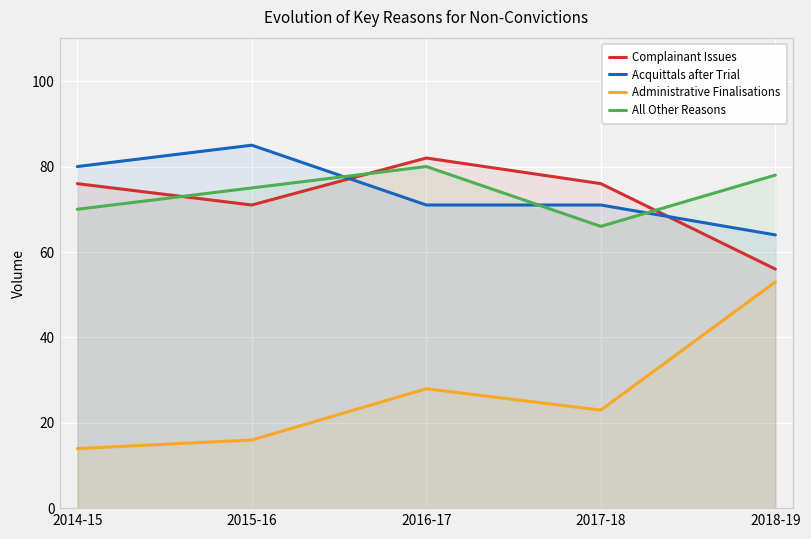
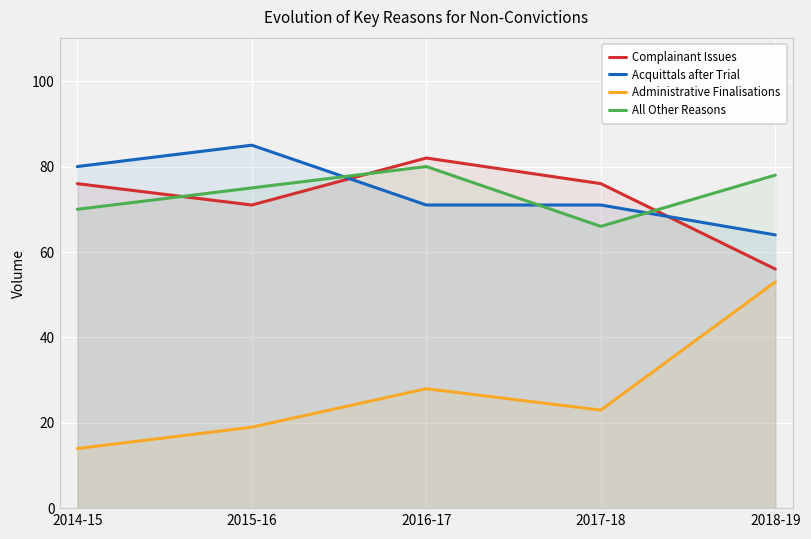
Administrative Finalisations, 2015-16: 16 -> 19
